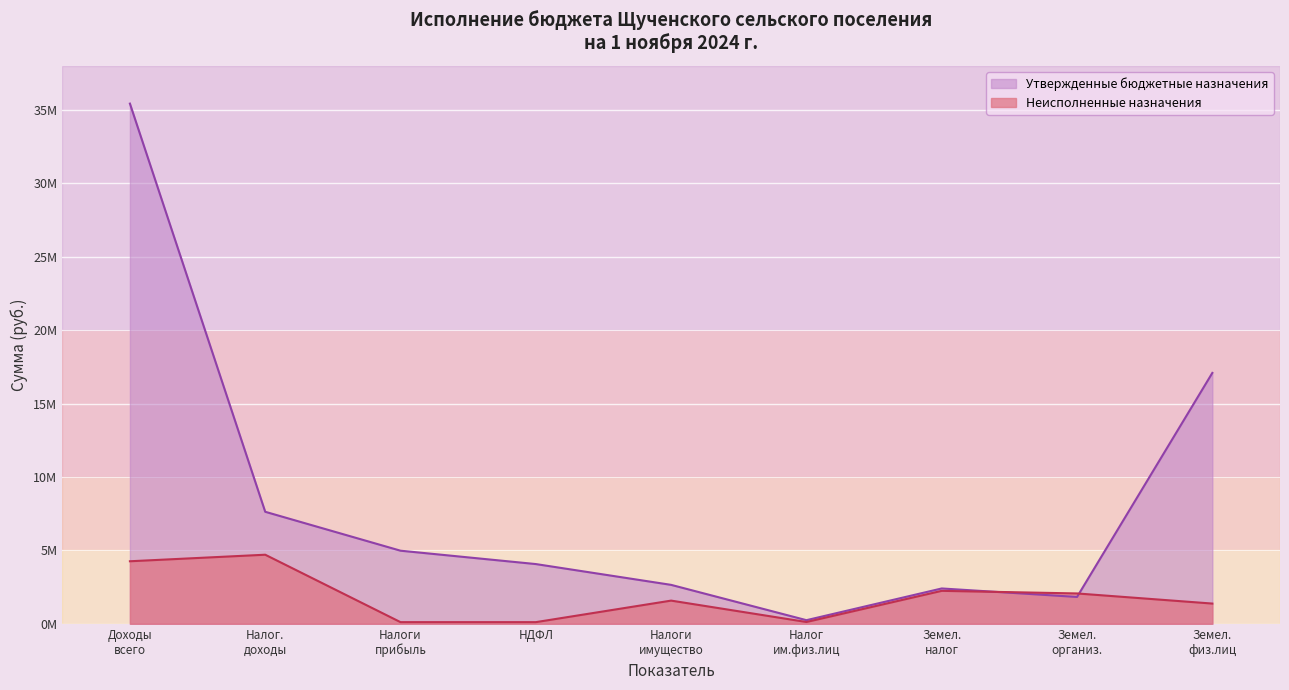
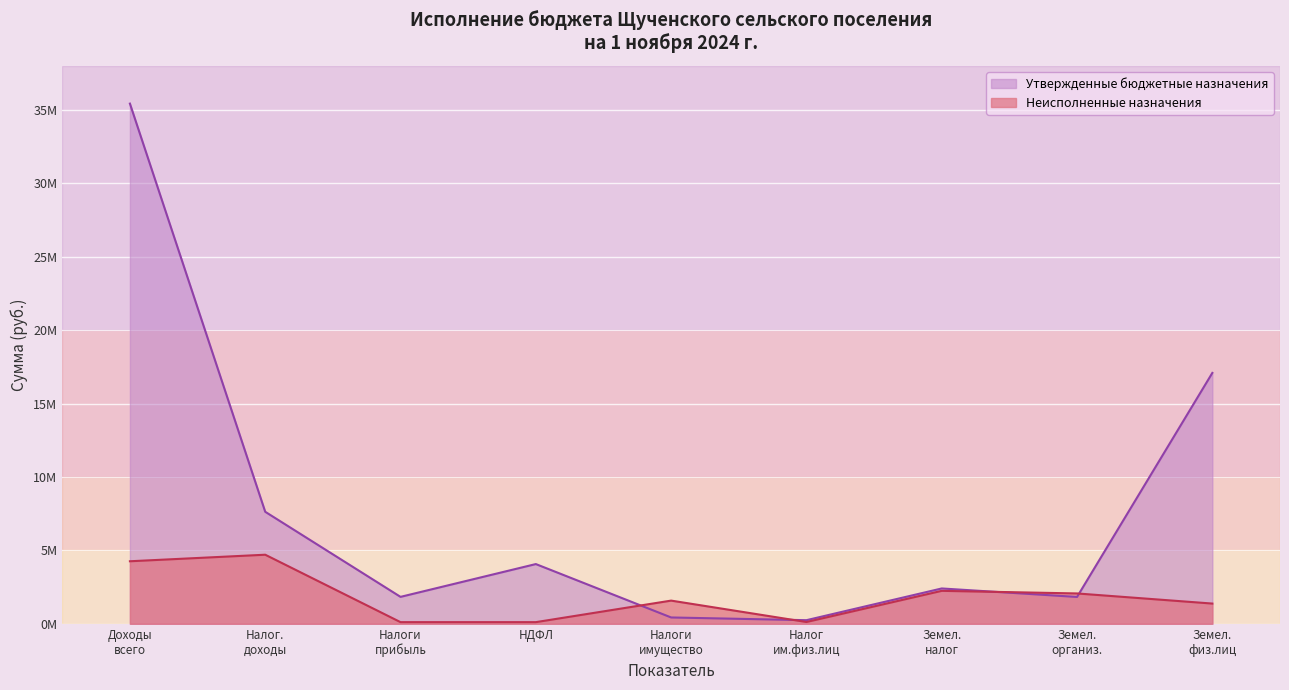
Утвержденные бюджетные назначения, Налоги прибыль: 5000000 -> 1800000
Утвержденные бюджетные назначения, Налоги имущество: 2700000 -> 400000
